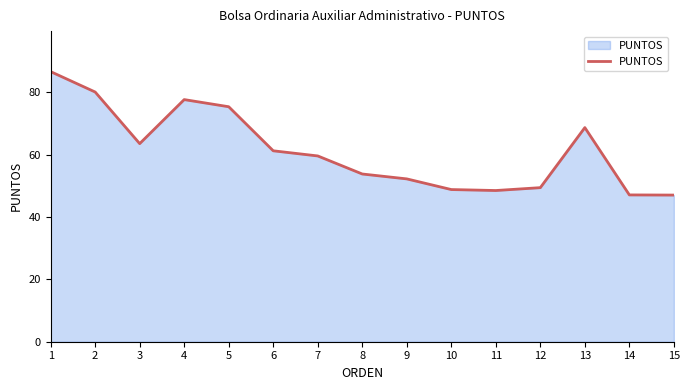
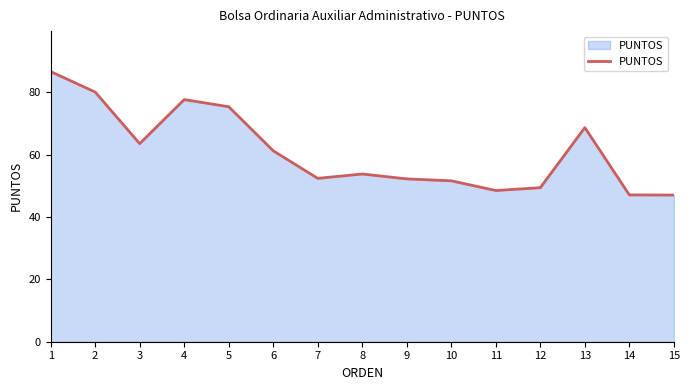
7: 60 -> 52
10: 49 -> 52
